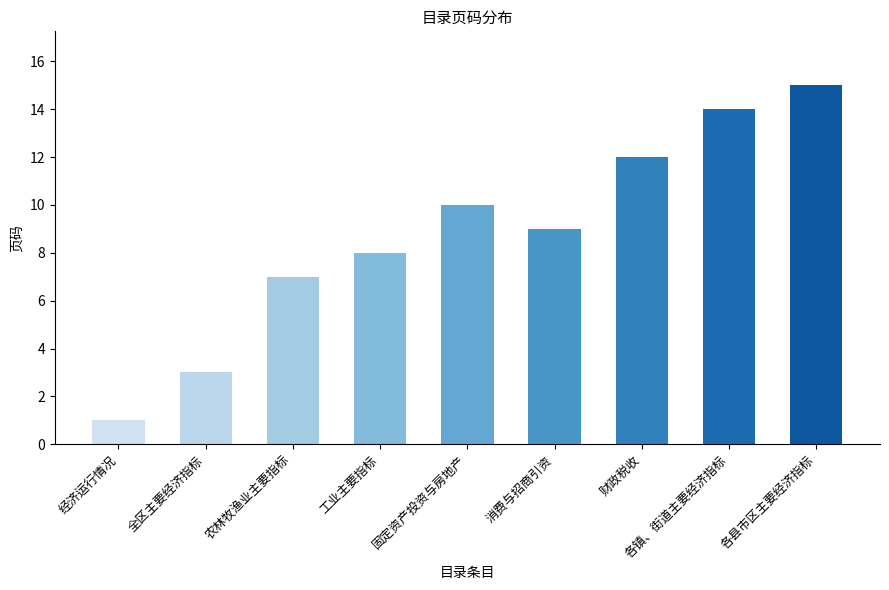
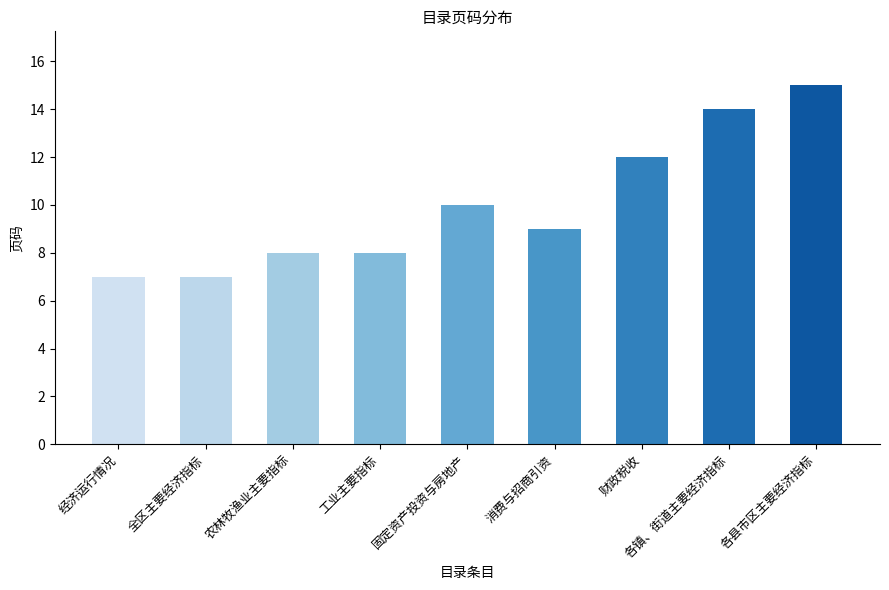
经济运行情况: 1 -> 7
全区主要经济指标: 3 -> 7
农林牧渔业主要指标: 7 -> 8
